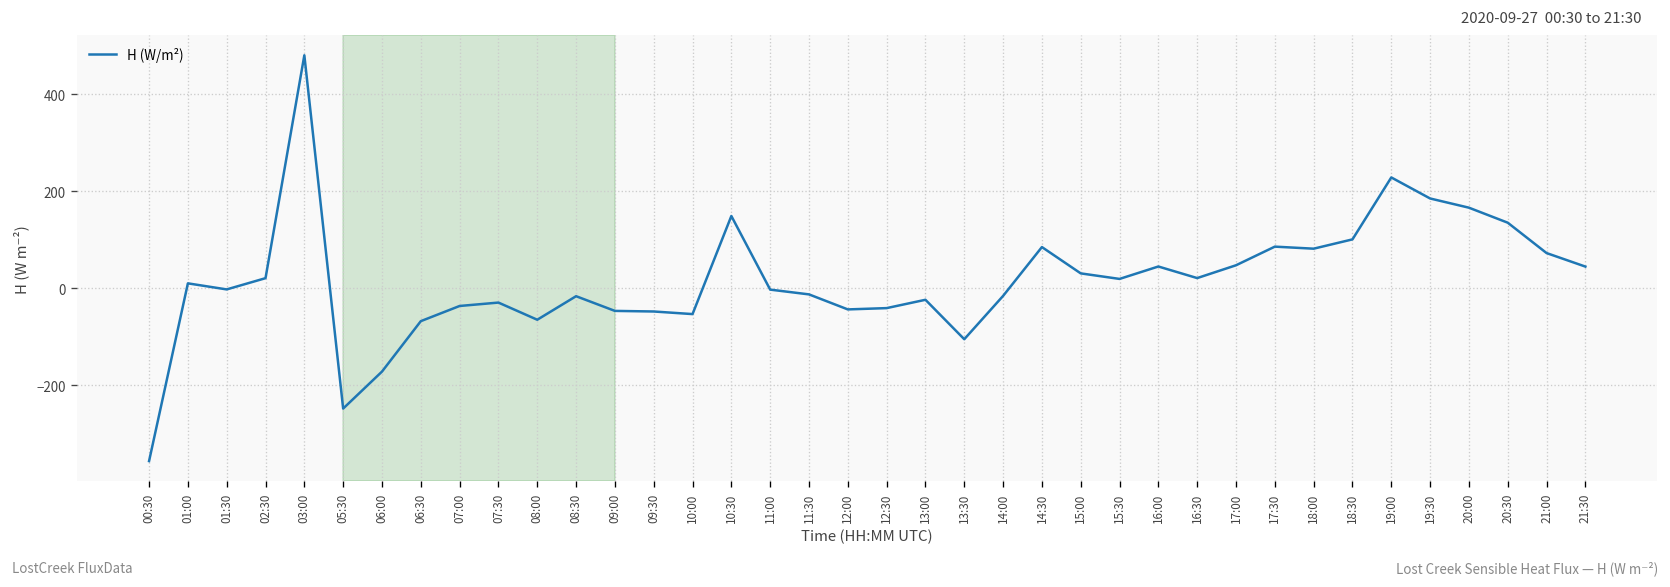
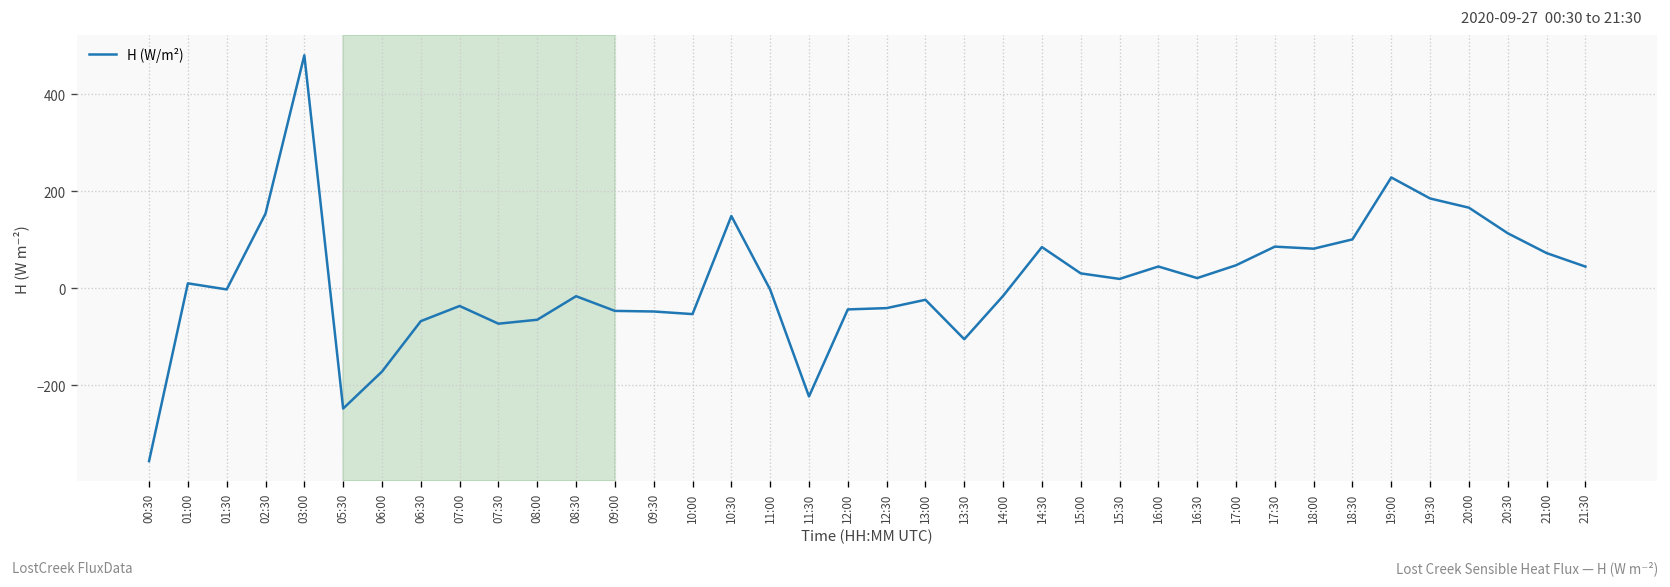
02:30: 20 -> 150
07:30: -30 -> -70
11:30: -10 -> -220
20:30: 140 -> 110
